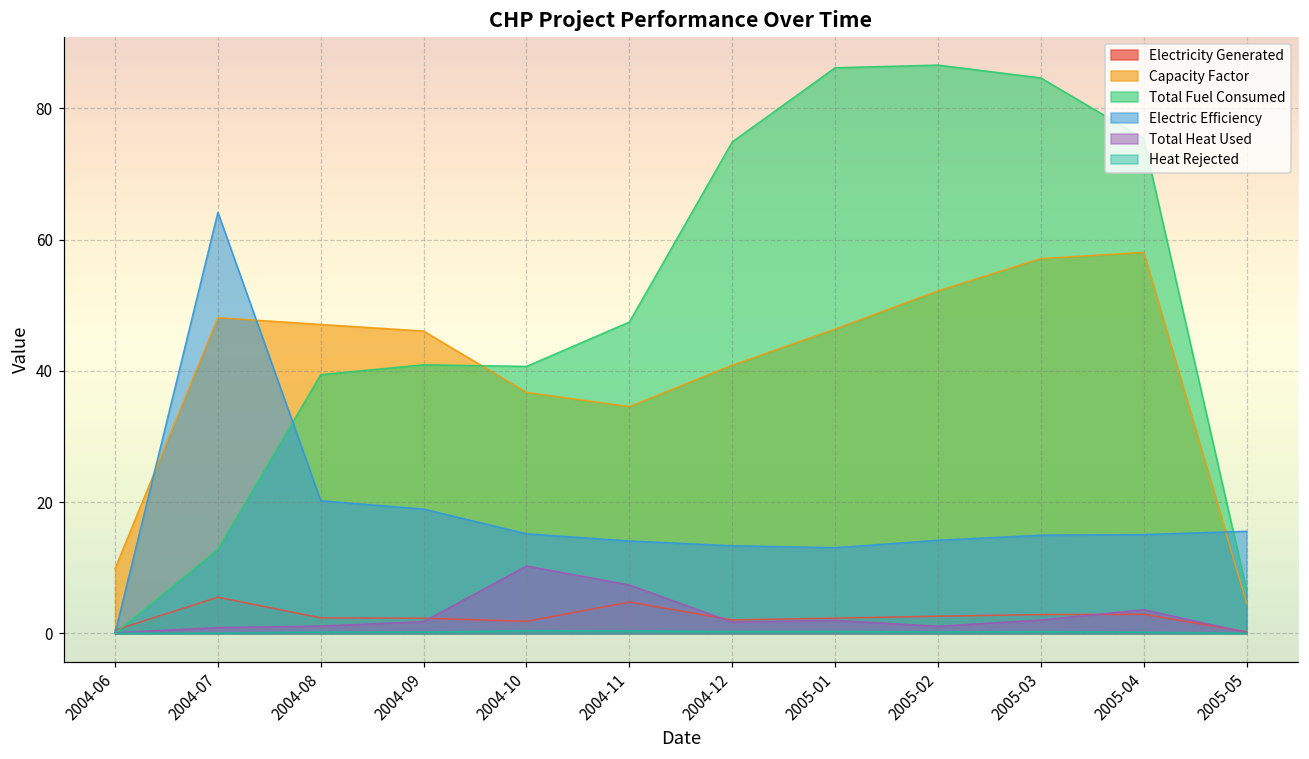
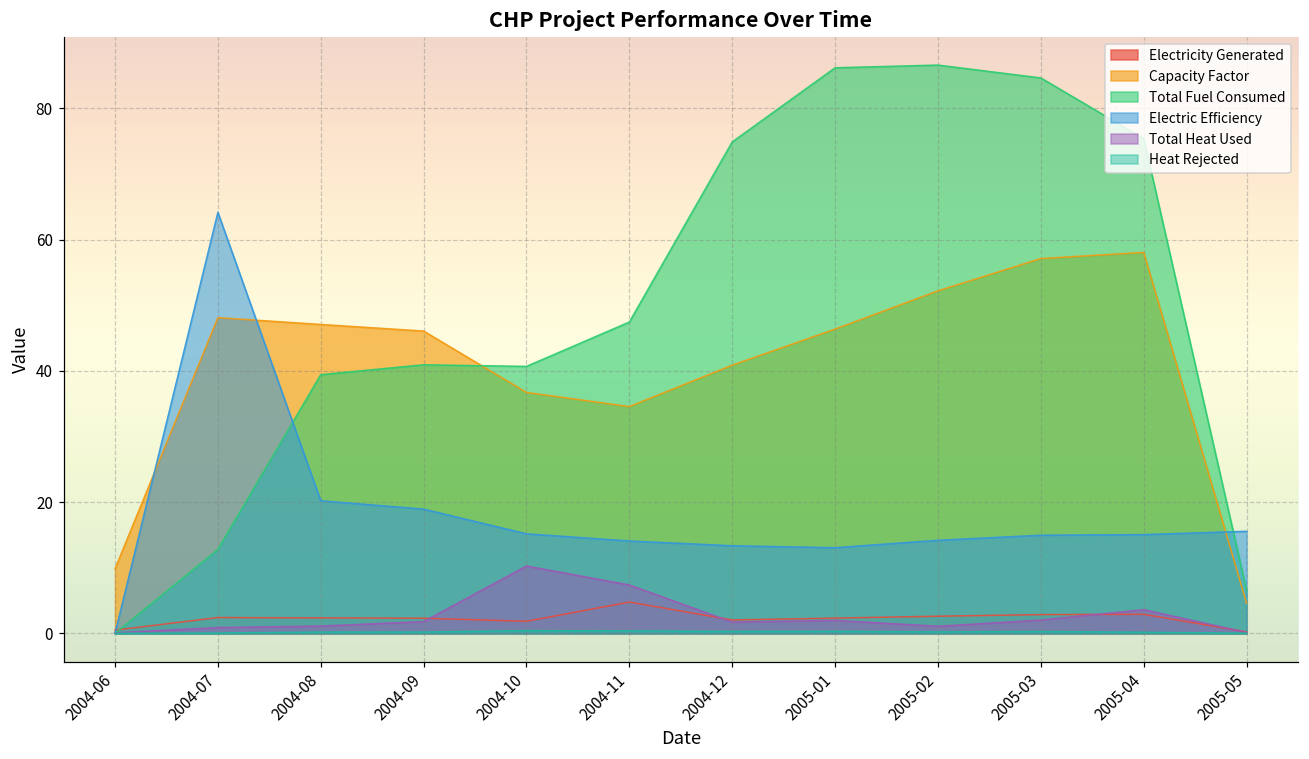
Electricity Generated, 2004-07: 6 -> 2
